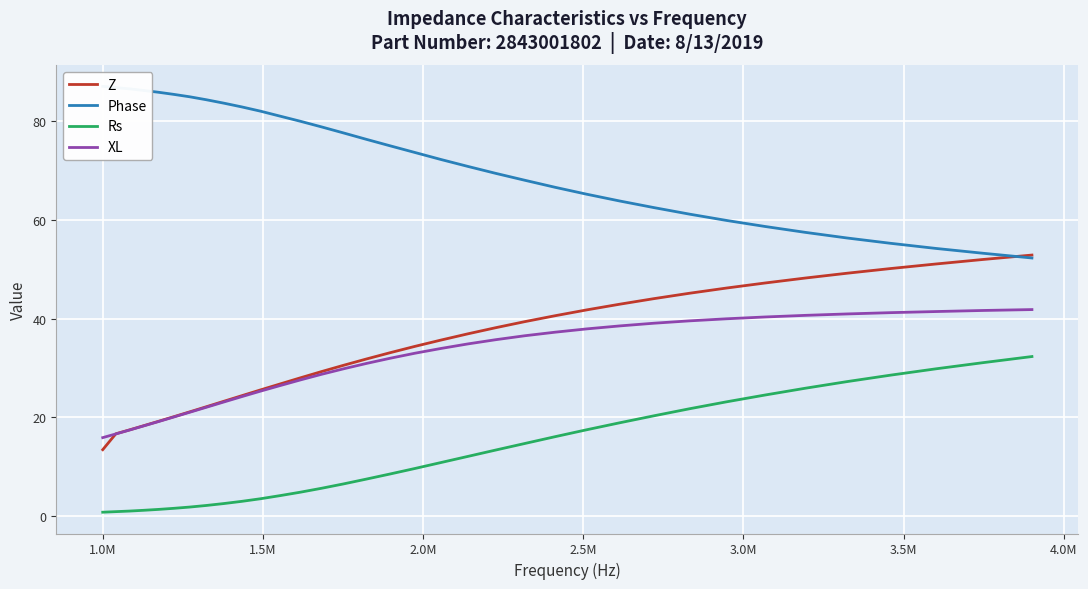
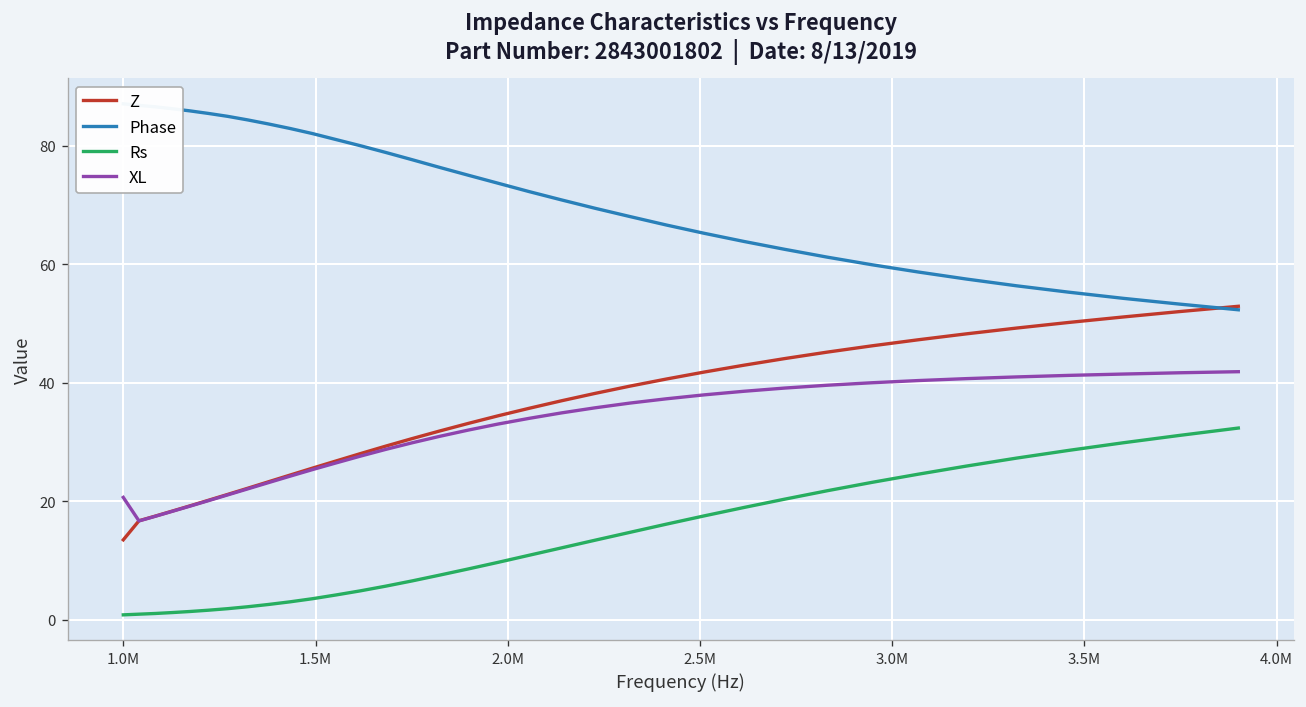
XL, 1.0M: 16 -> 21
